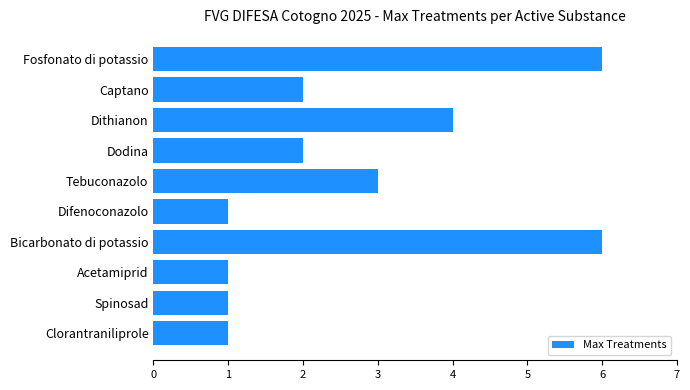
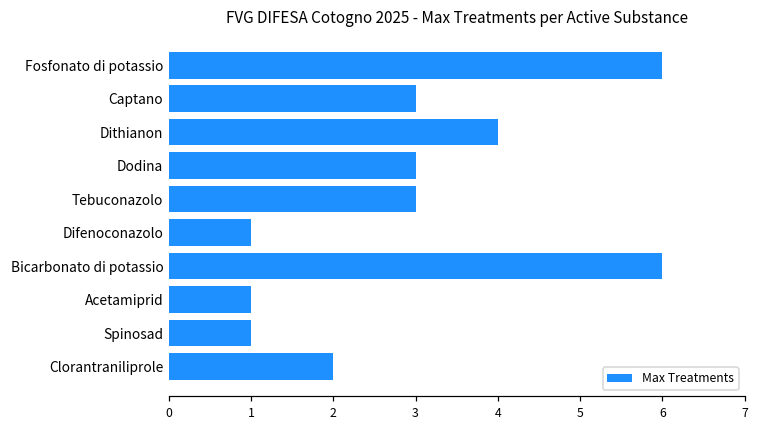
Captano: 2 -> 3
Dodina: 2 -> 3
Clorantraniliprole: 1 -> 2
